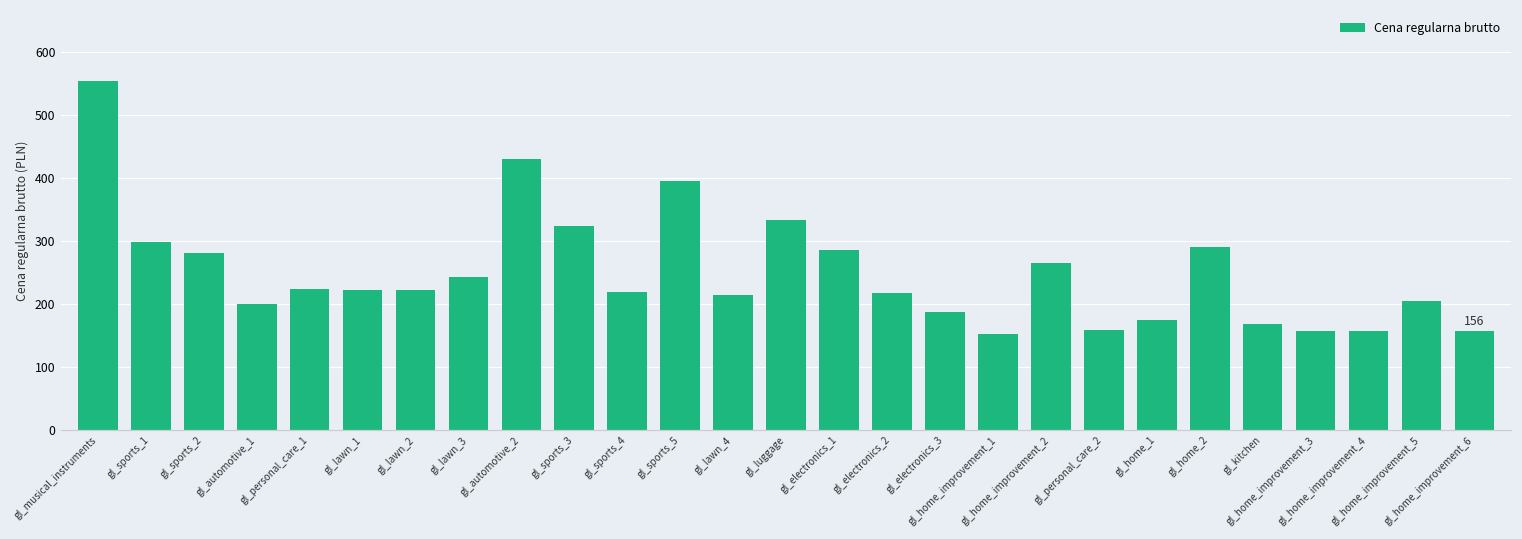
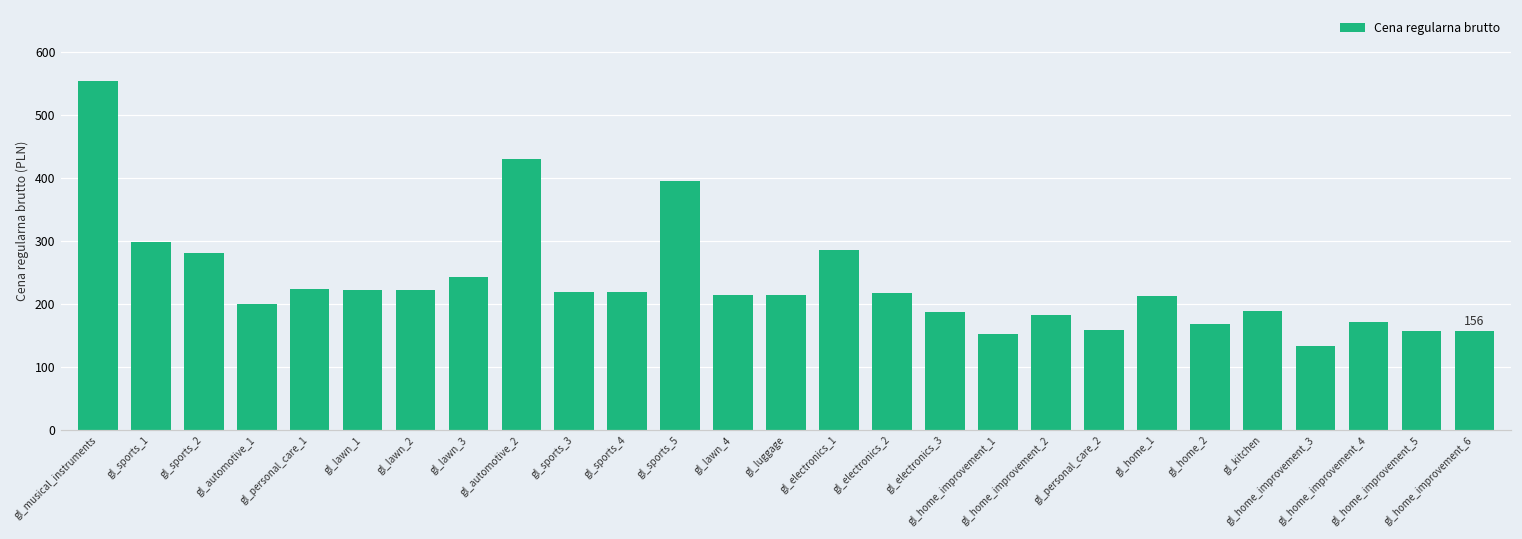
gl_sports_3: 320 -> 220
gl_luggage: 330 -> 210
gl_home_improvement_2: 260 -> 180
gl_home_1: 180 -> 210
gl_home_2: 290 -> 170
gl_kitchen: 170 -> 190
gl_home_improvement_3: 160 -> 130
gl_home_improvement_4: 160 -> 170
gl_home_improvement_5: 200 -> 160
